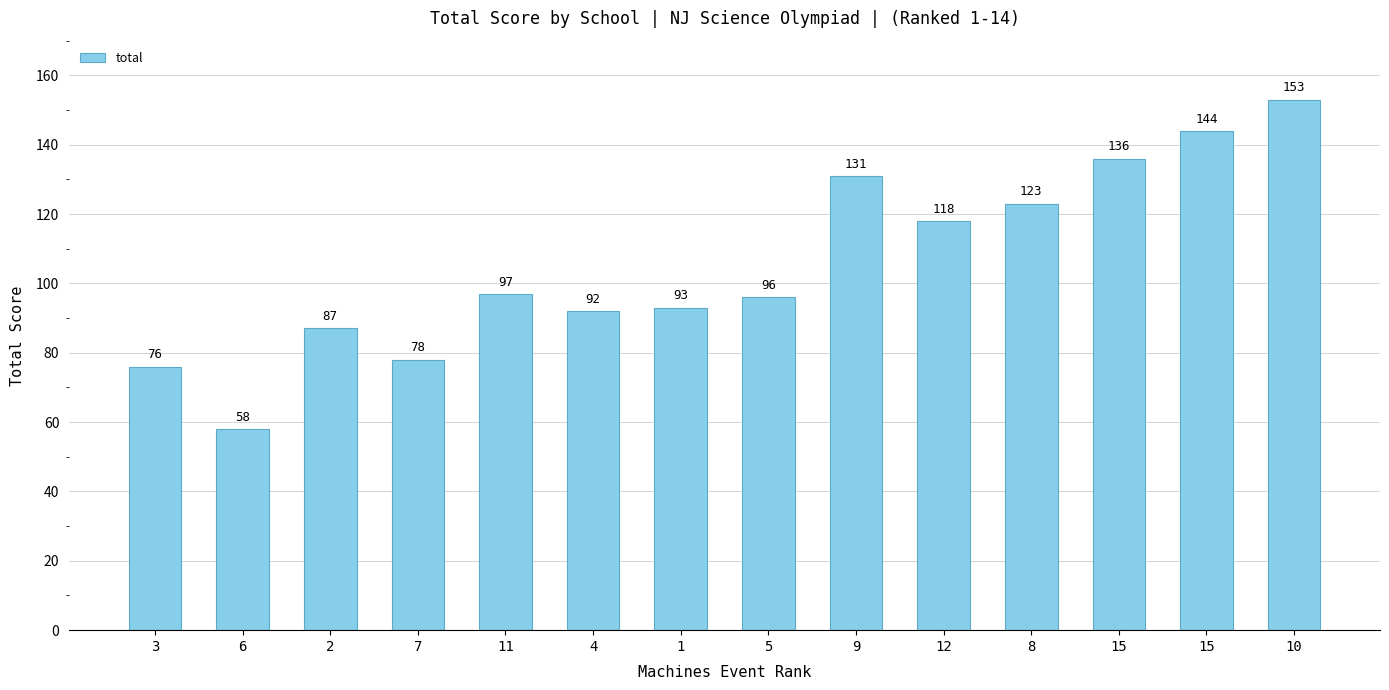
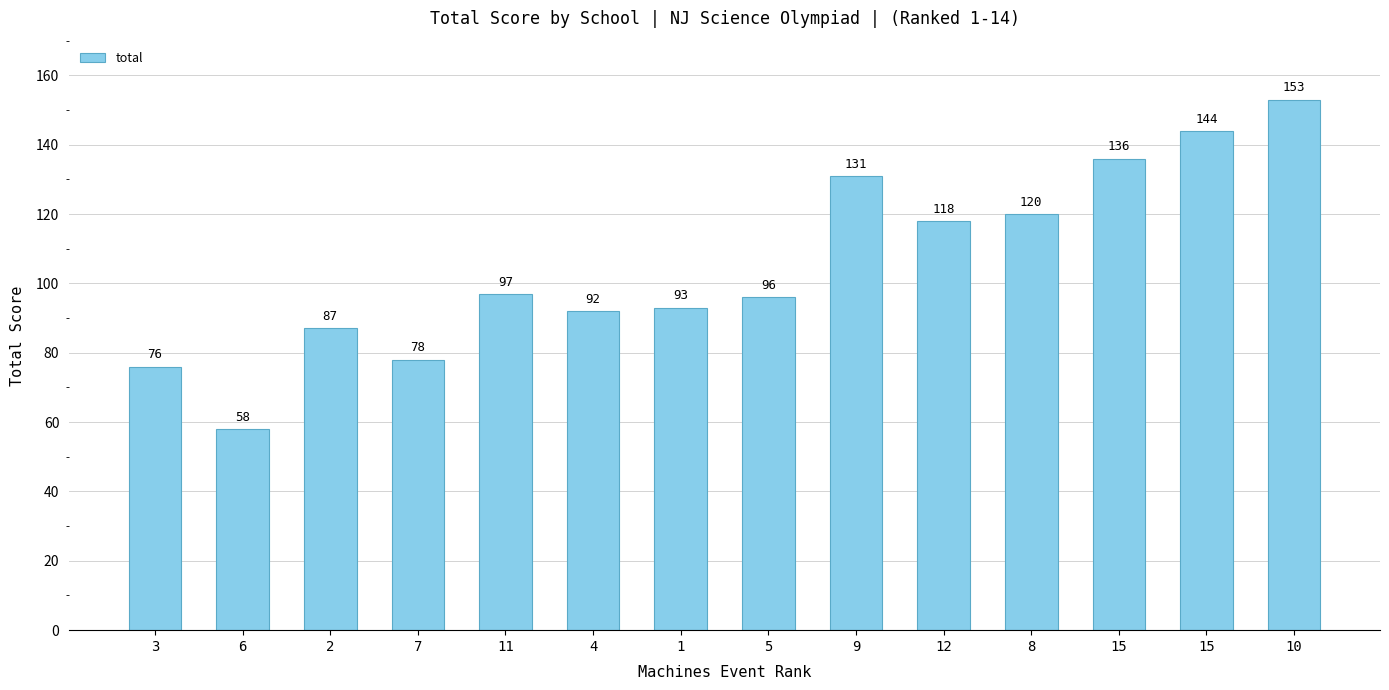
8: 123 -> 120
